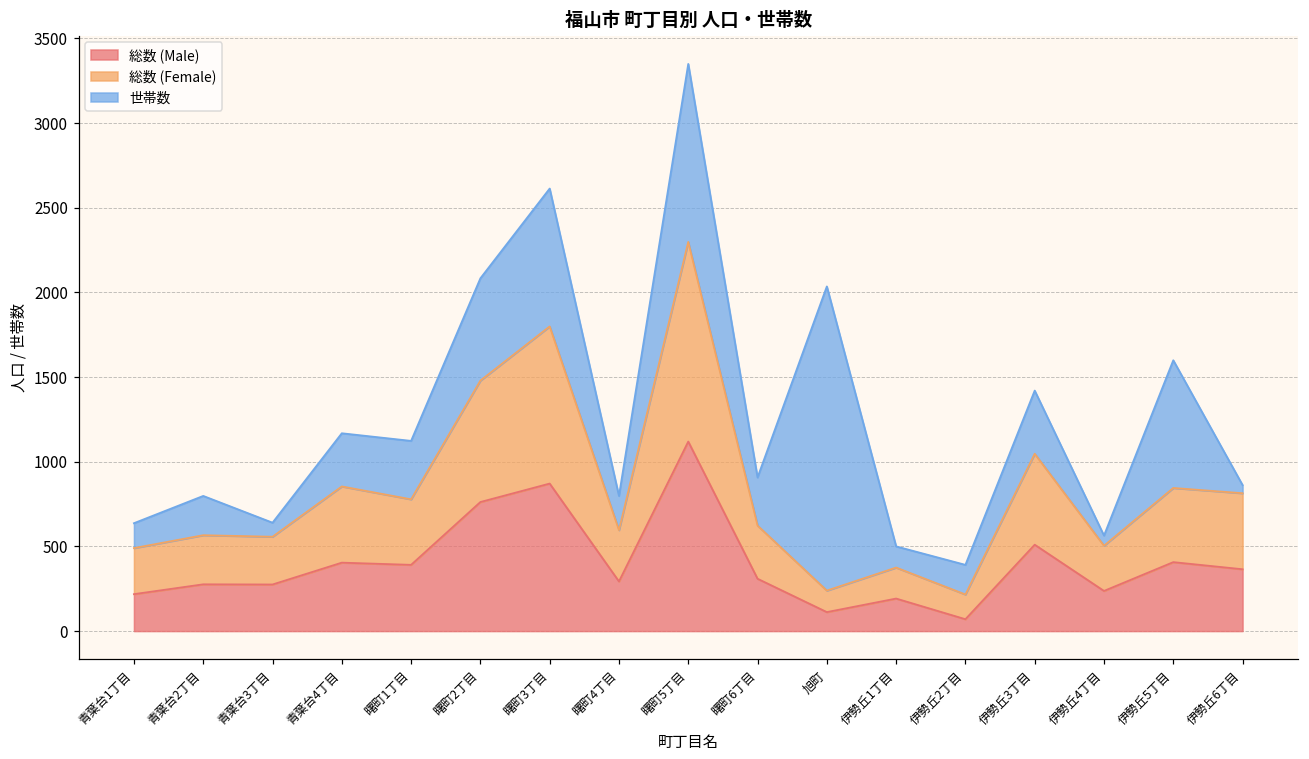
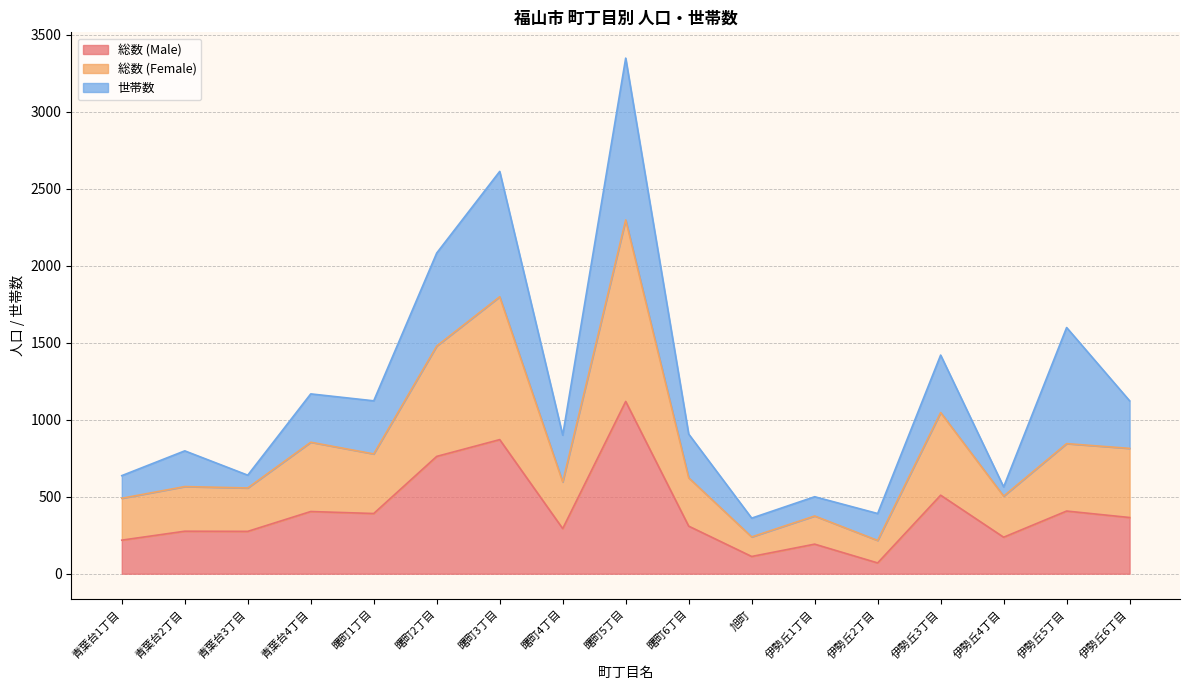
世帯数, 曙町4丁目: 200 -> 300
世帯数, 旭町: 1800 -> 120
世帯数, 伊勢丘6丁目: 50 -> 310
